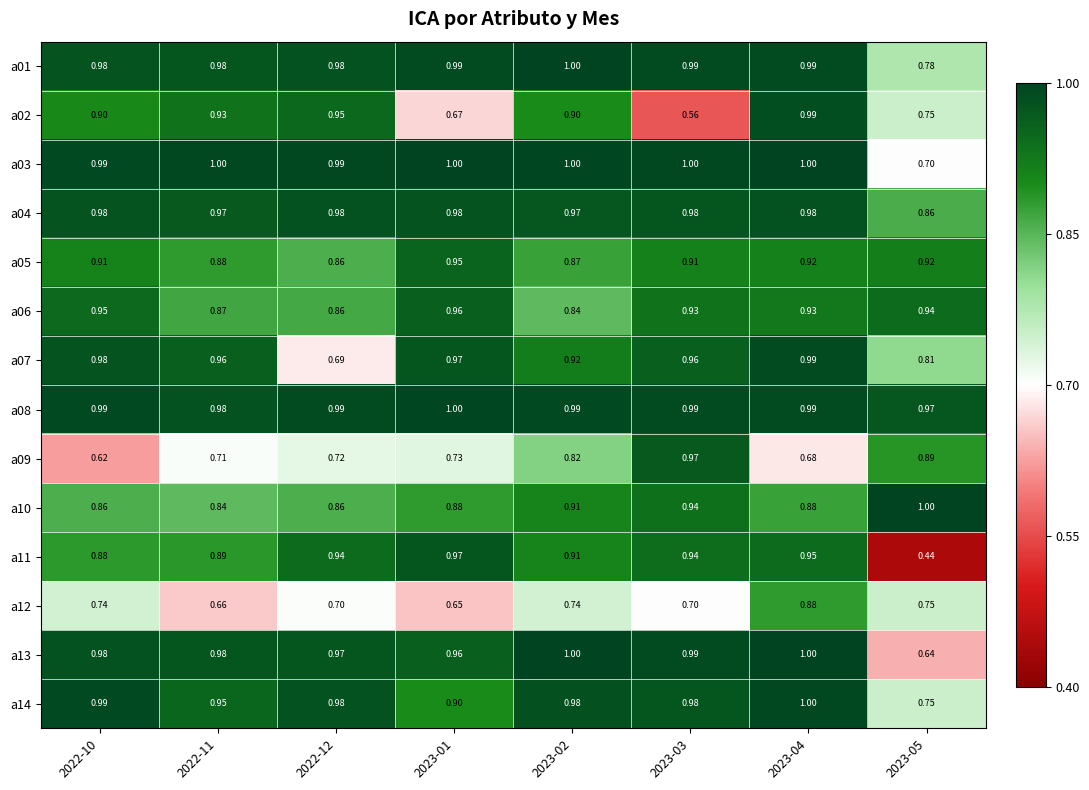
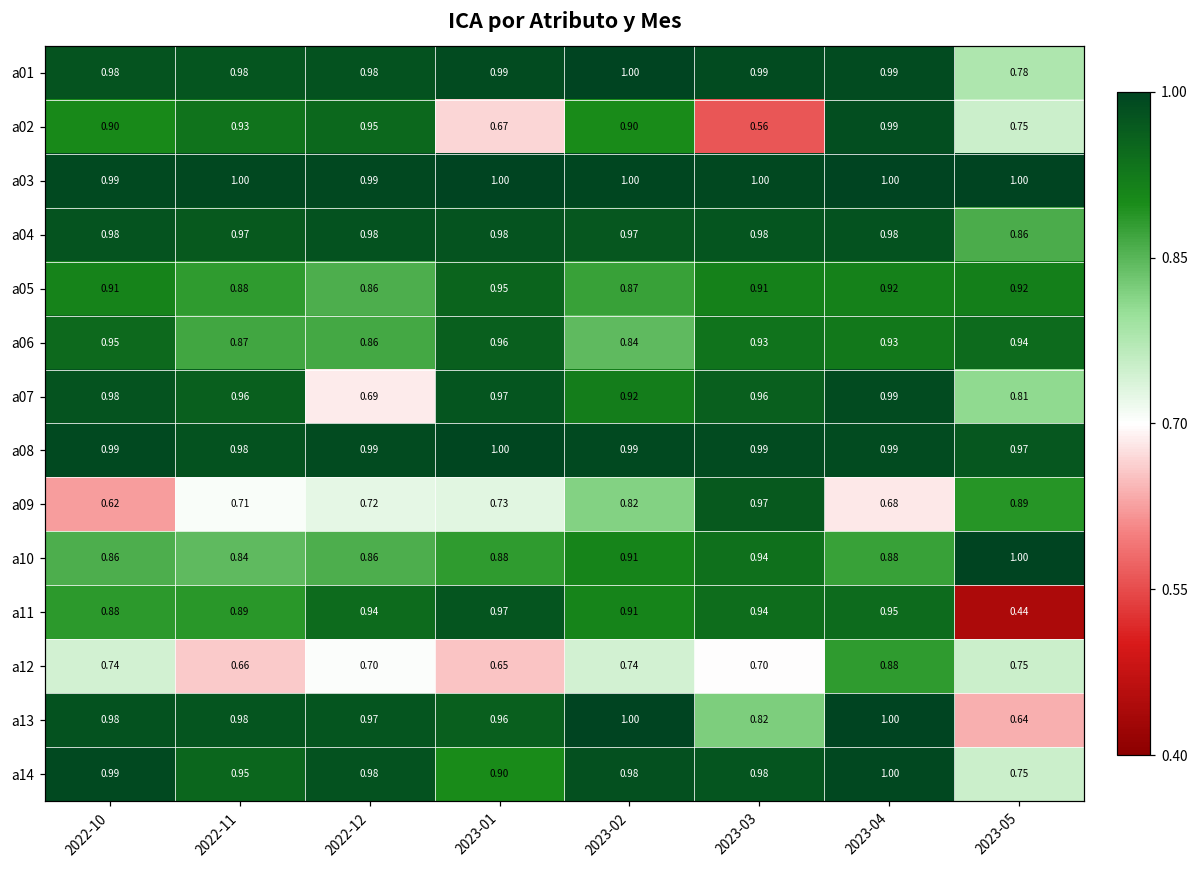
a03, 2023-05: 0.70 -> 1.00
a13, 2023-03: 0.99 -> 0.82
